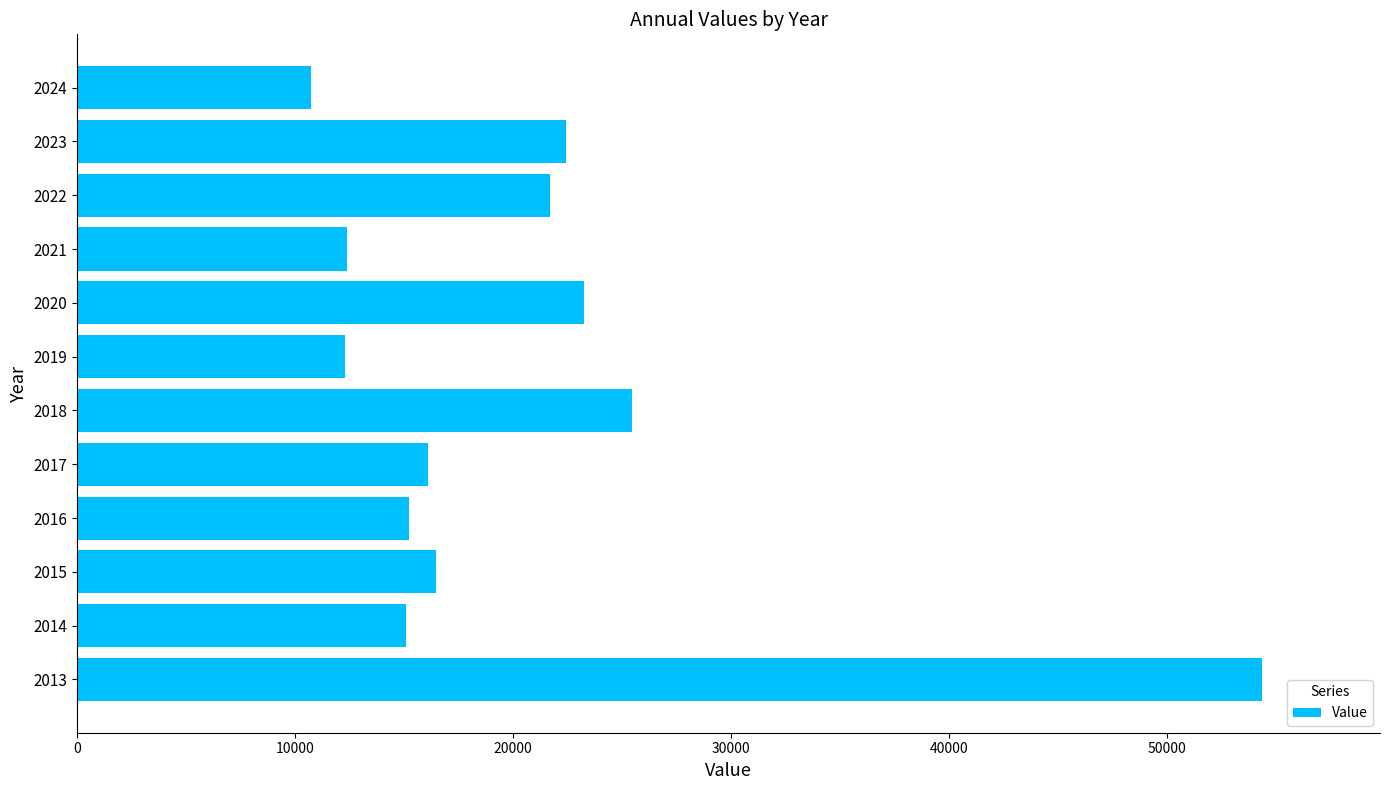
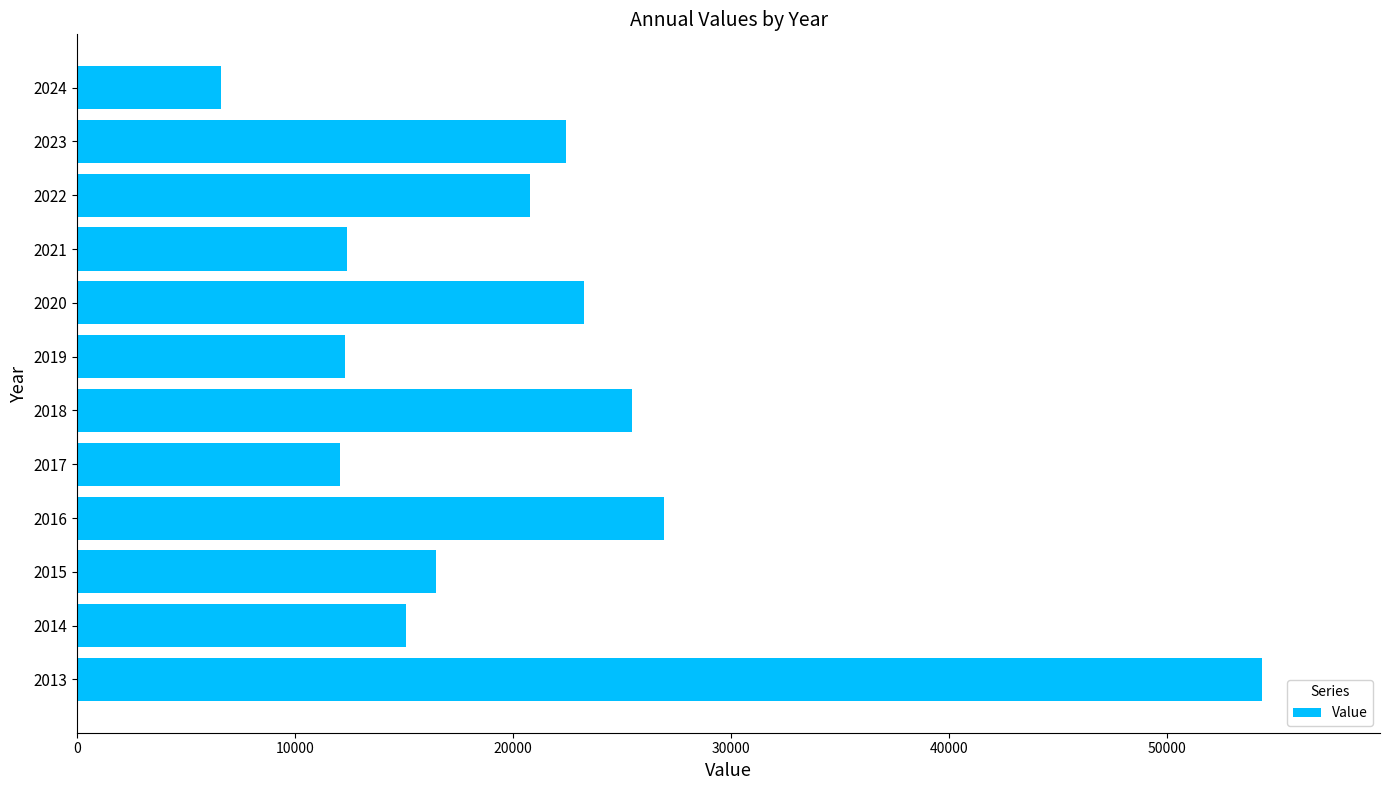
2024: 10700 -> 6600
2022: 21700 -> 20800
2017: 16100 -> 12000
2016: 15200 -> 26900
